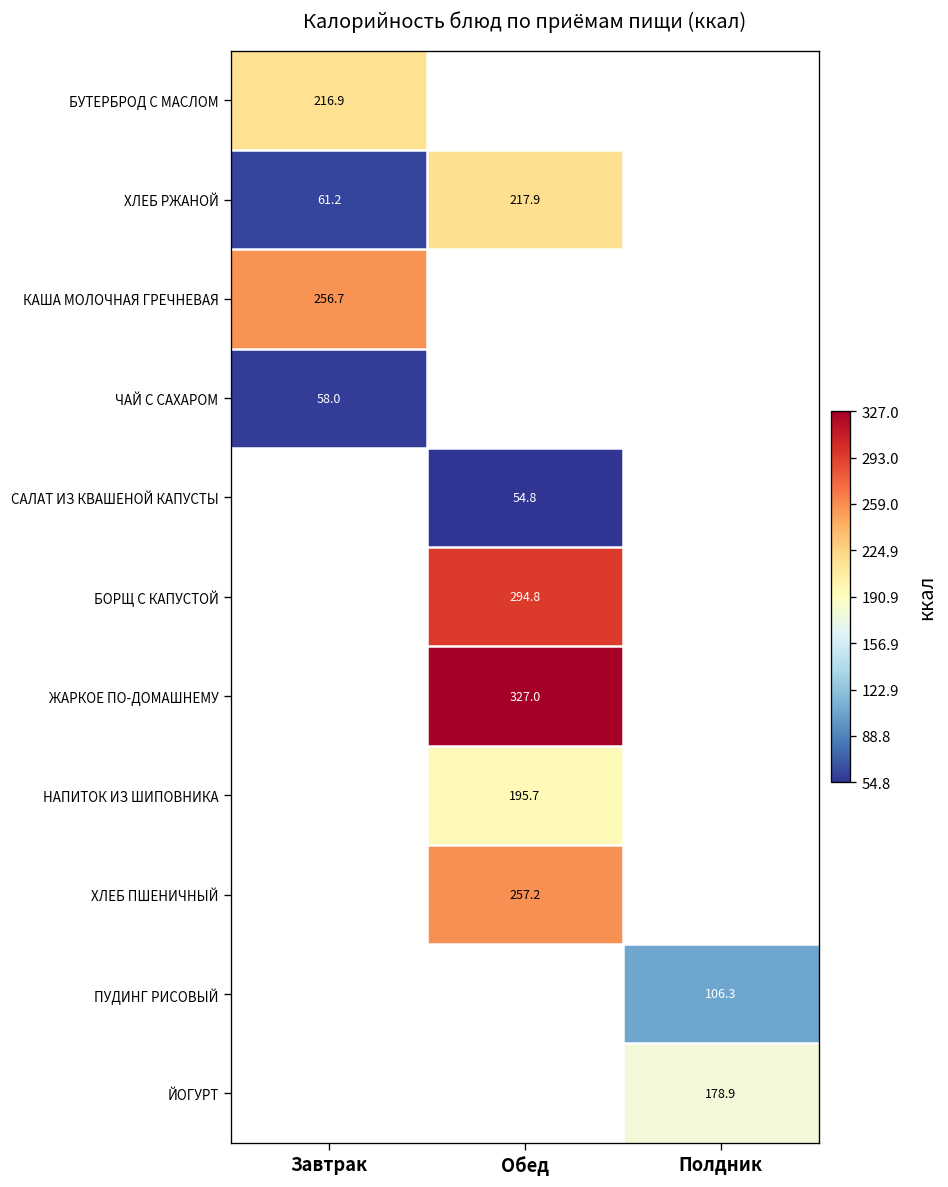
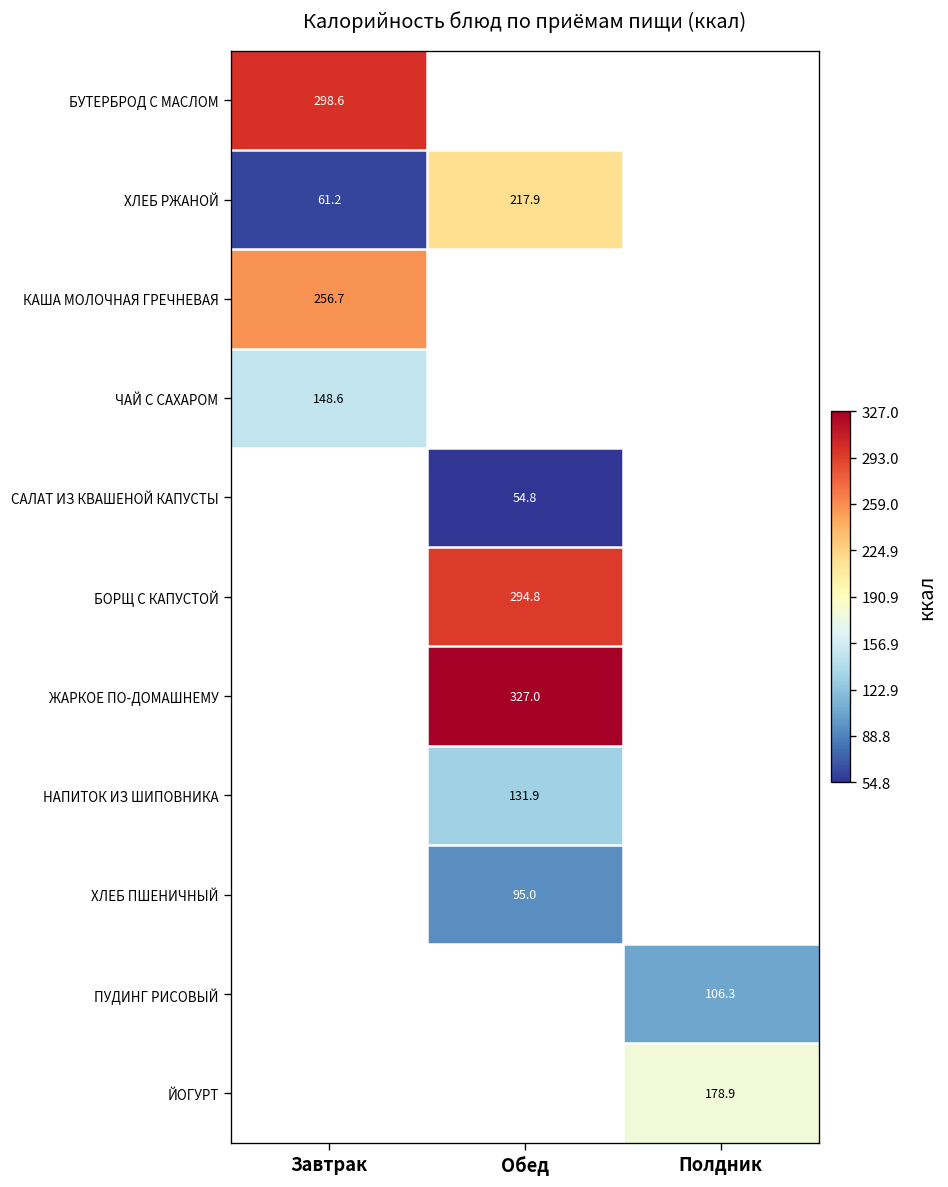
БУТЕРБРОД С МАСЛОМ, Завтрак: 216.9 -> 298.6
ЧАЙ С САХАРОМ, Завтрак: 58.0 -> 148.6
НАПИТОК ИЗ ШИПОВНИКА, Обед: 195.7 -> 131.9
ХЛЕБ ПШЕНИЧНЫЙ, Обед: 257.2 -> 95.0
